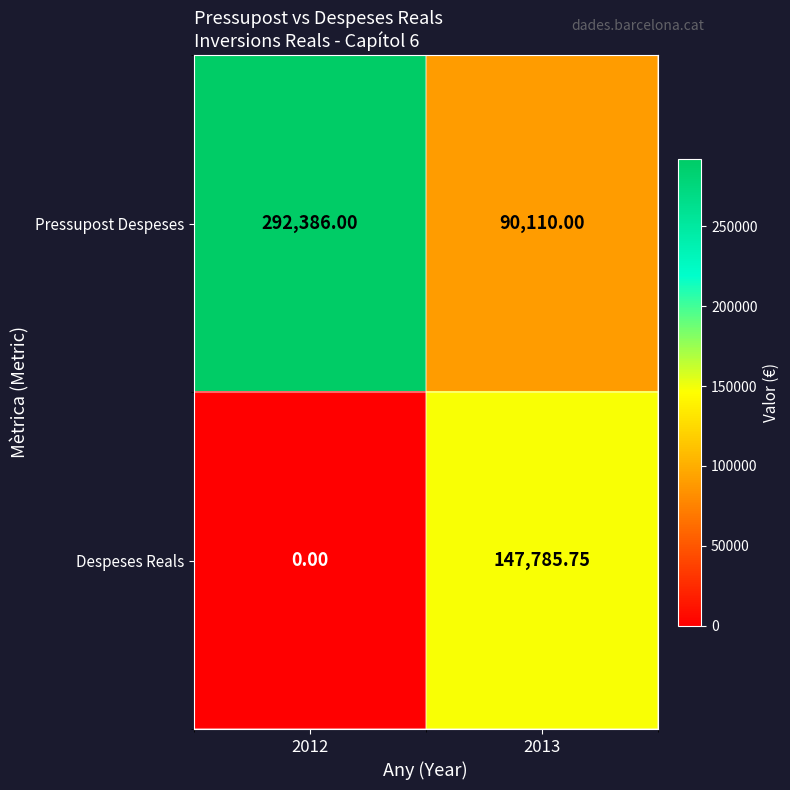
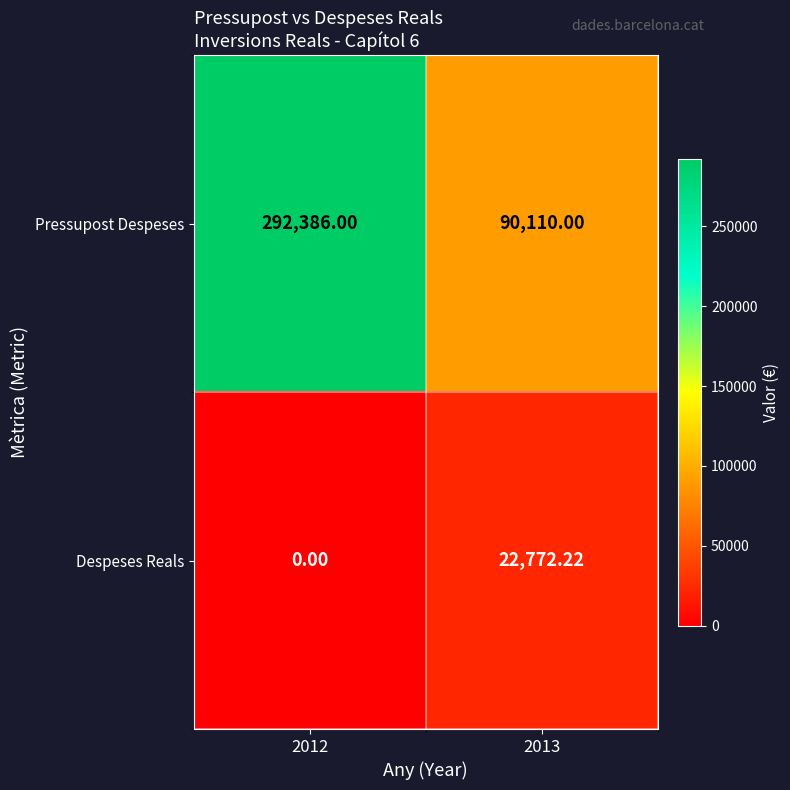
Despeses Reals, 2013: 147,785.75 -> 22,772.22
